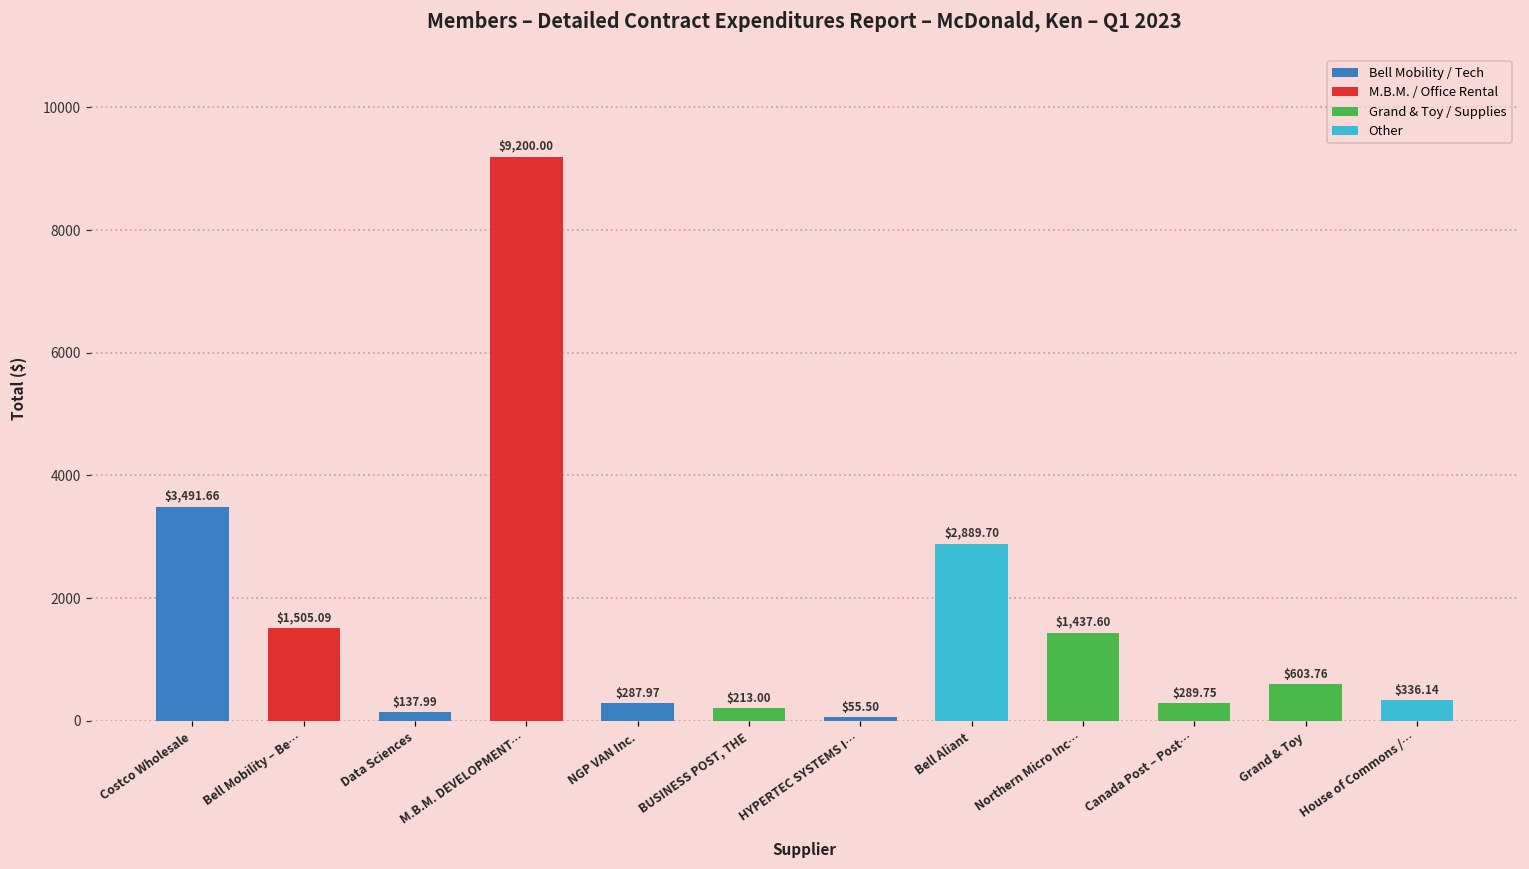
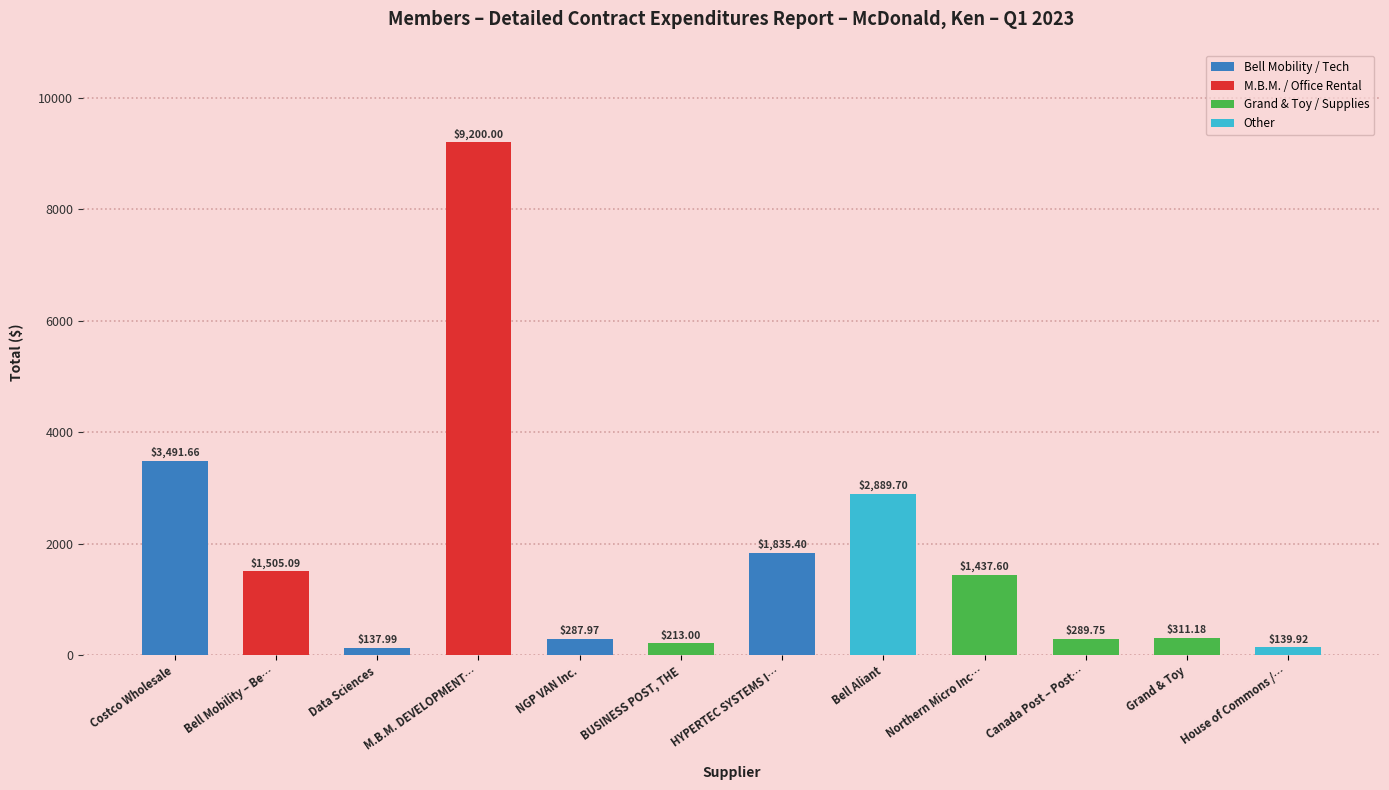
HYPERTEC SYSTEMS I…: $55.50 -> $1,835.40
Grand & Toy: $603.76 -> $311.18
House of Commons /…: $336.14 -> $139.92
